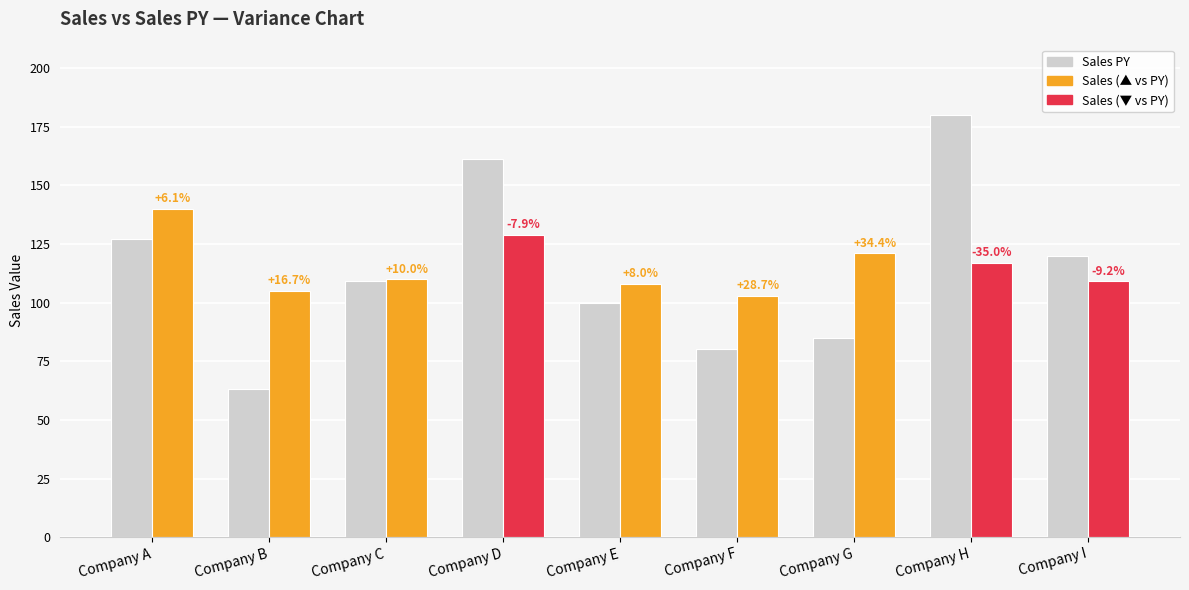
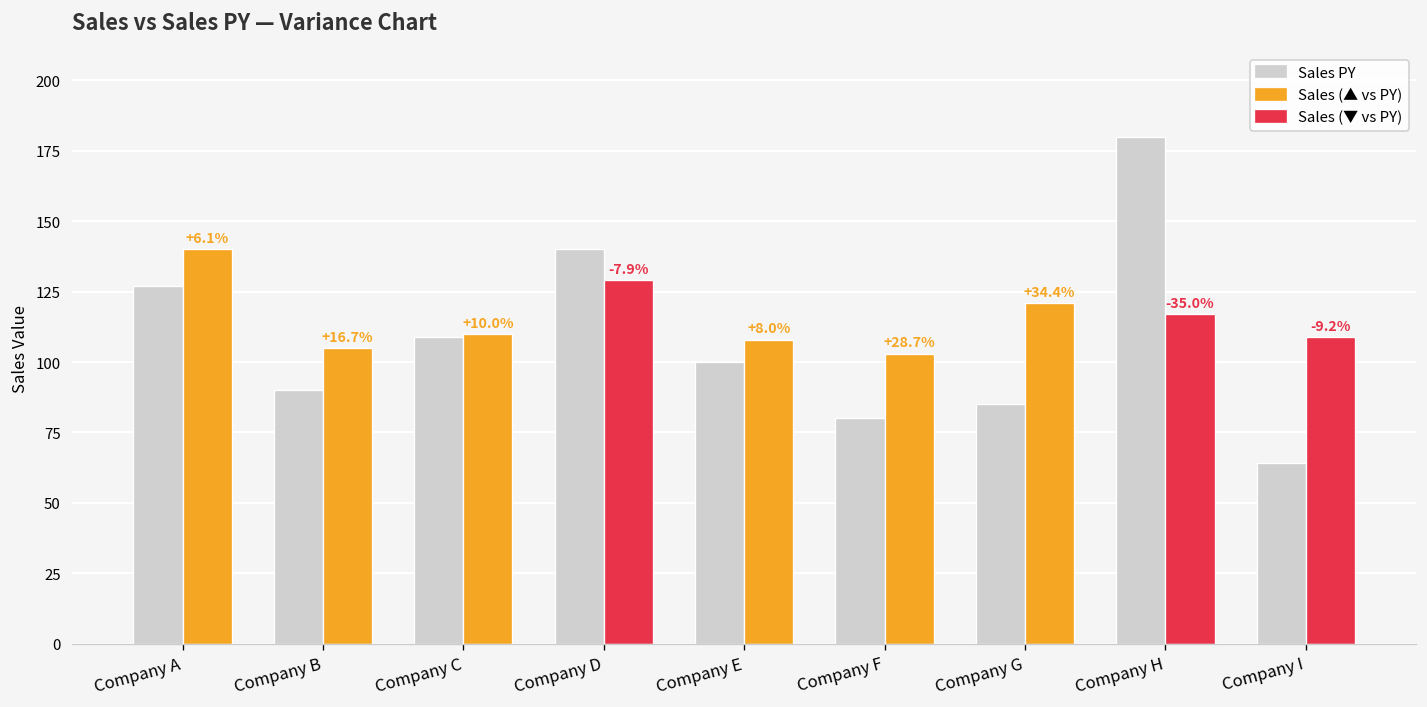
Sales PY, Company B: 63 -> 90
Sales PY, Company D: 161 -> 140
Sales PY, Company I: 120 -> 64
